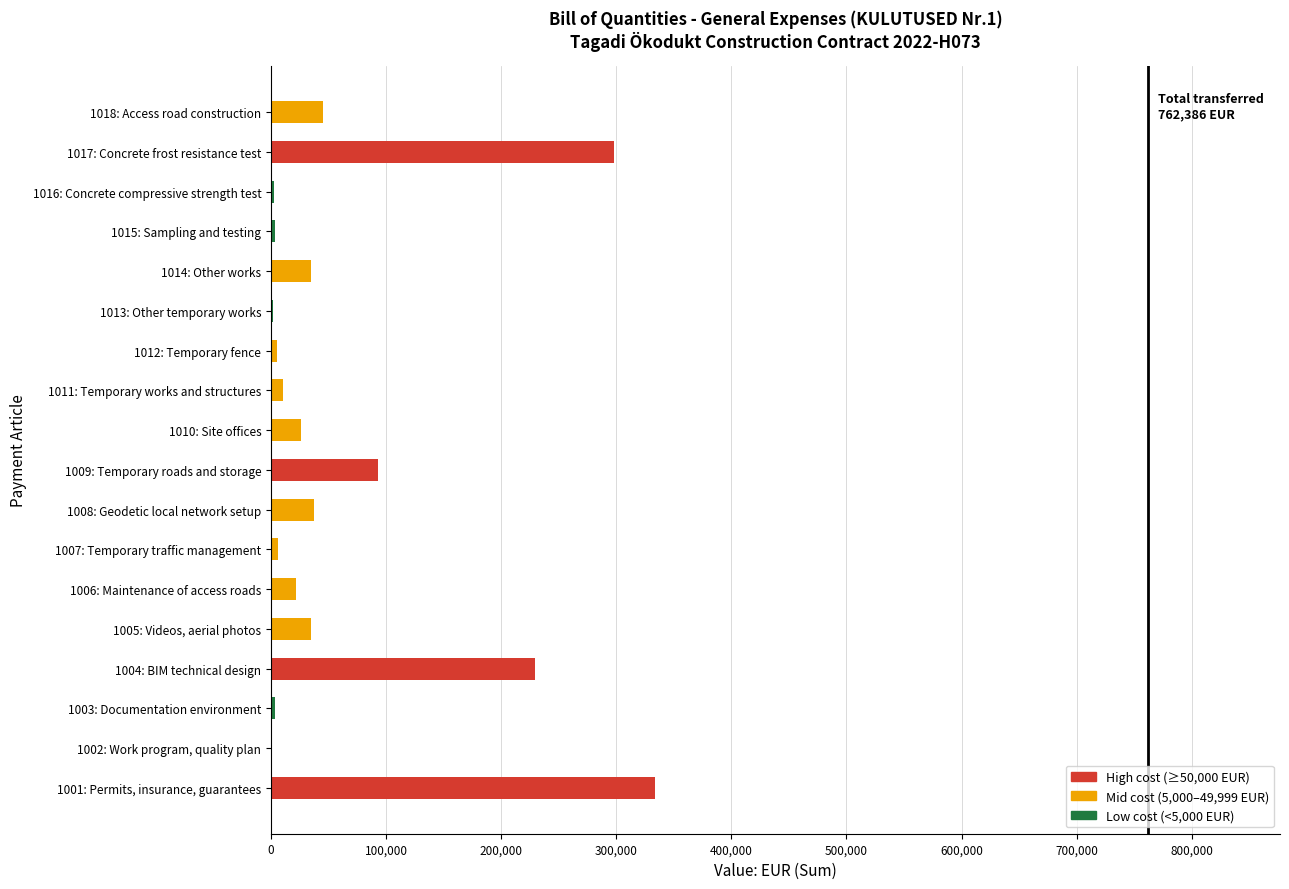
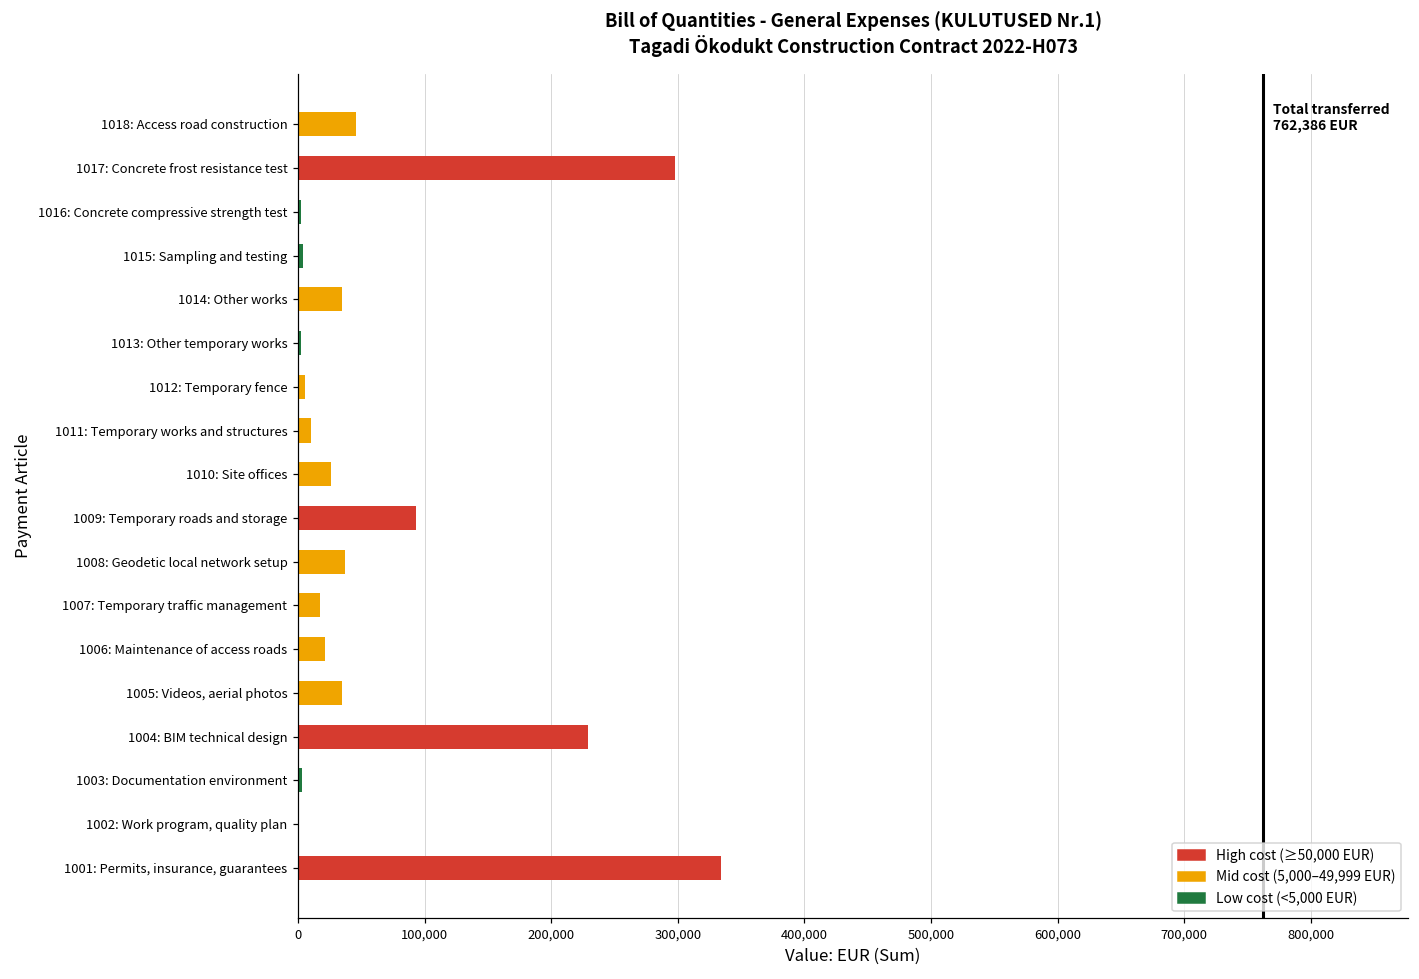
1007: Temporary traffic management: 6,000 -> 18,000
